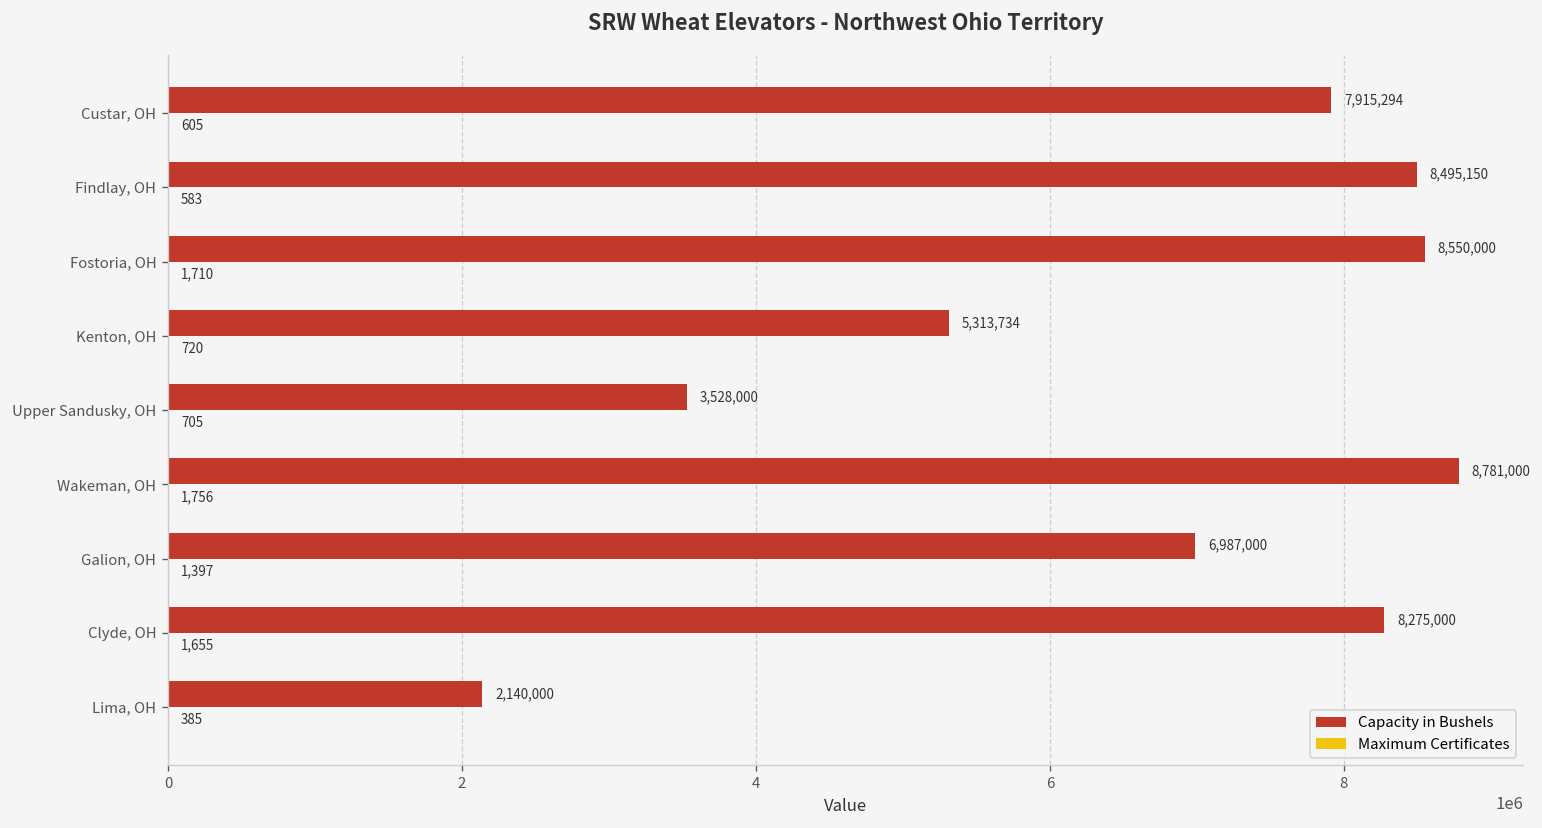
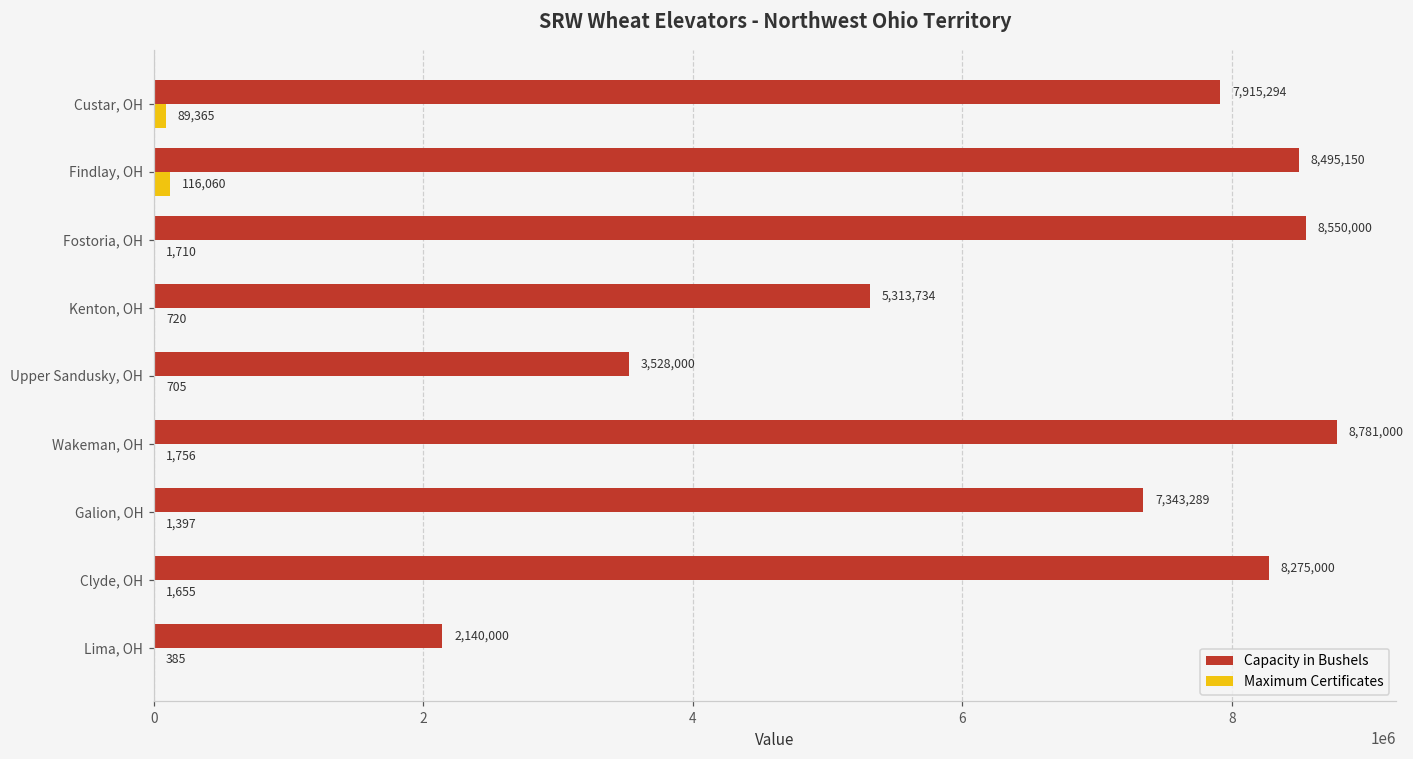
Maximum Certificates, Custar, OH: 605 -> 89,365
Maximum Certificates, Findlay, OH: 583 -> 116,060
Capacity in Bushels, Galion, OH: 6,987,000 -> 7,343,289
